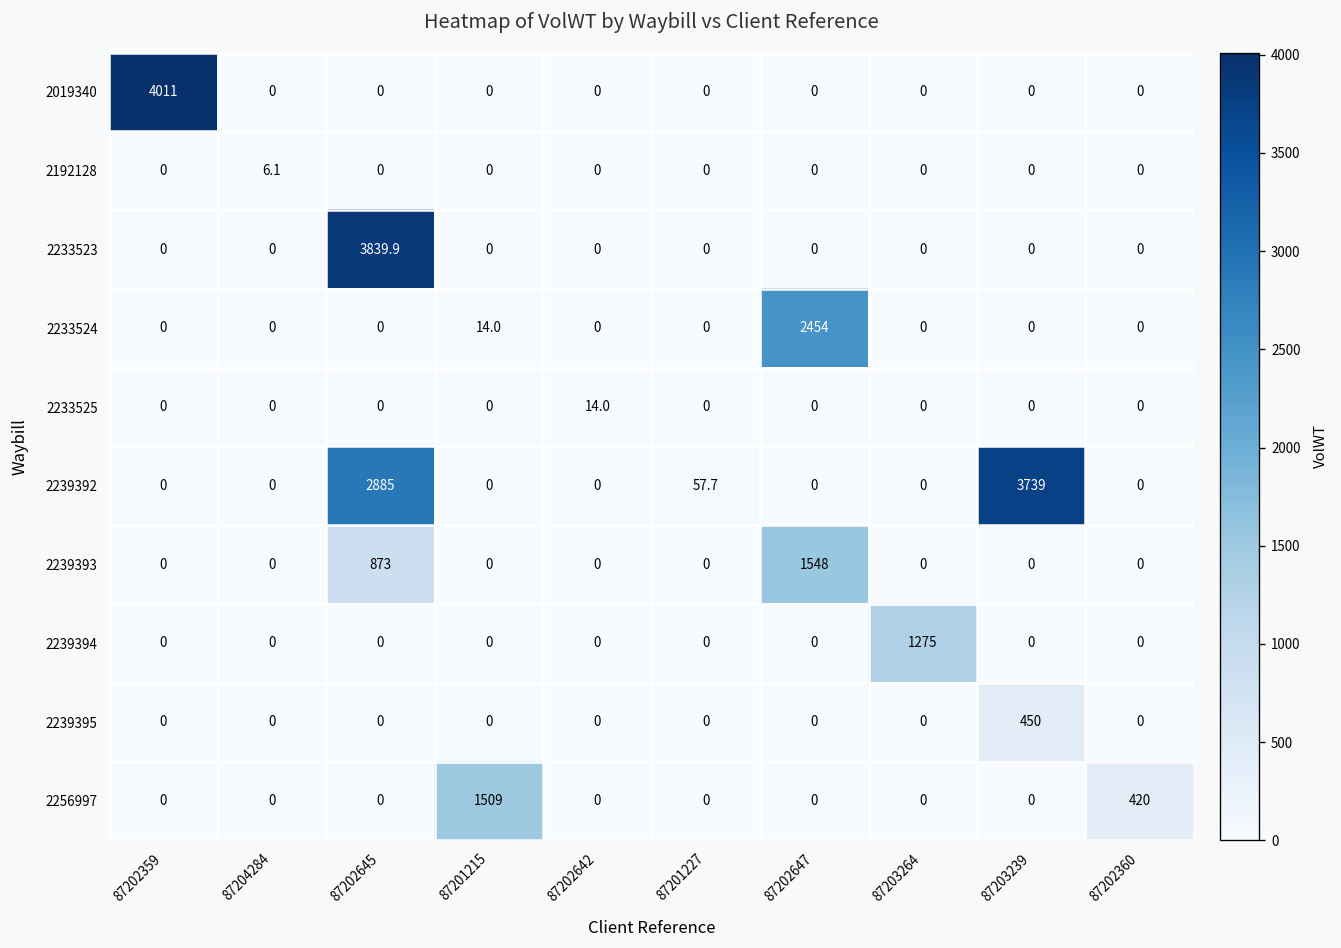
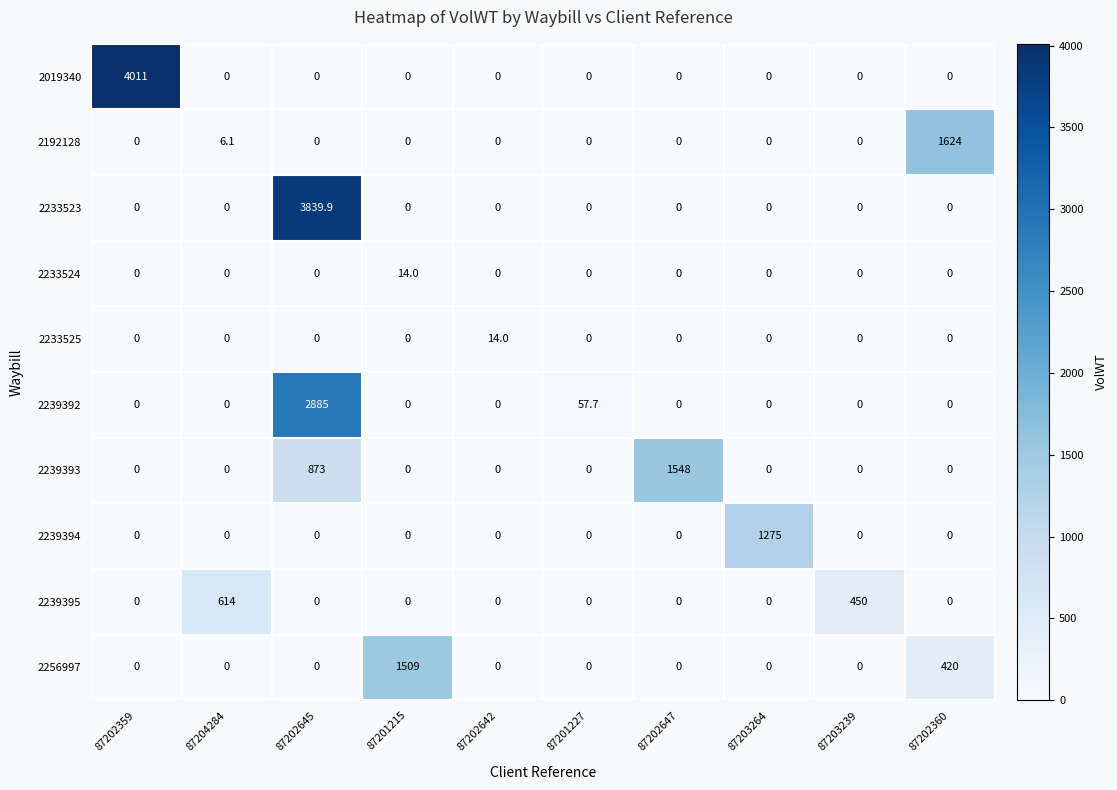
2192128, 87202360: 0 -> 1624
2233524, 87202647: 2454 -> 0
2239392, 87203239: 3739 -> 0
2239395, 87204284: 0 -> 614
